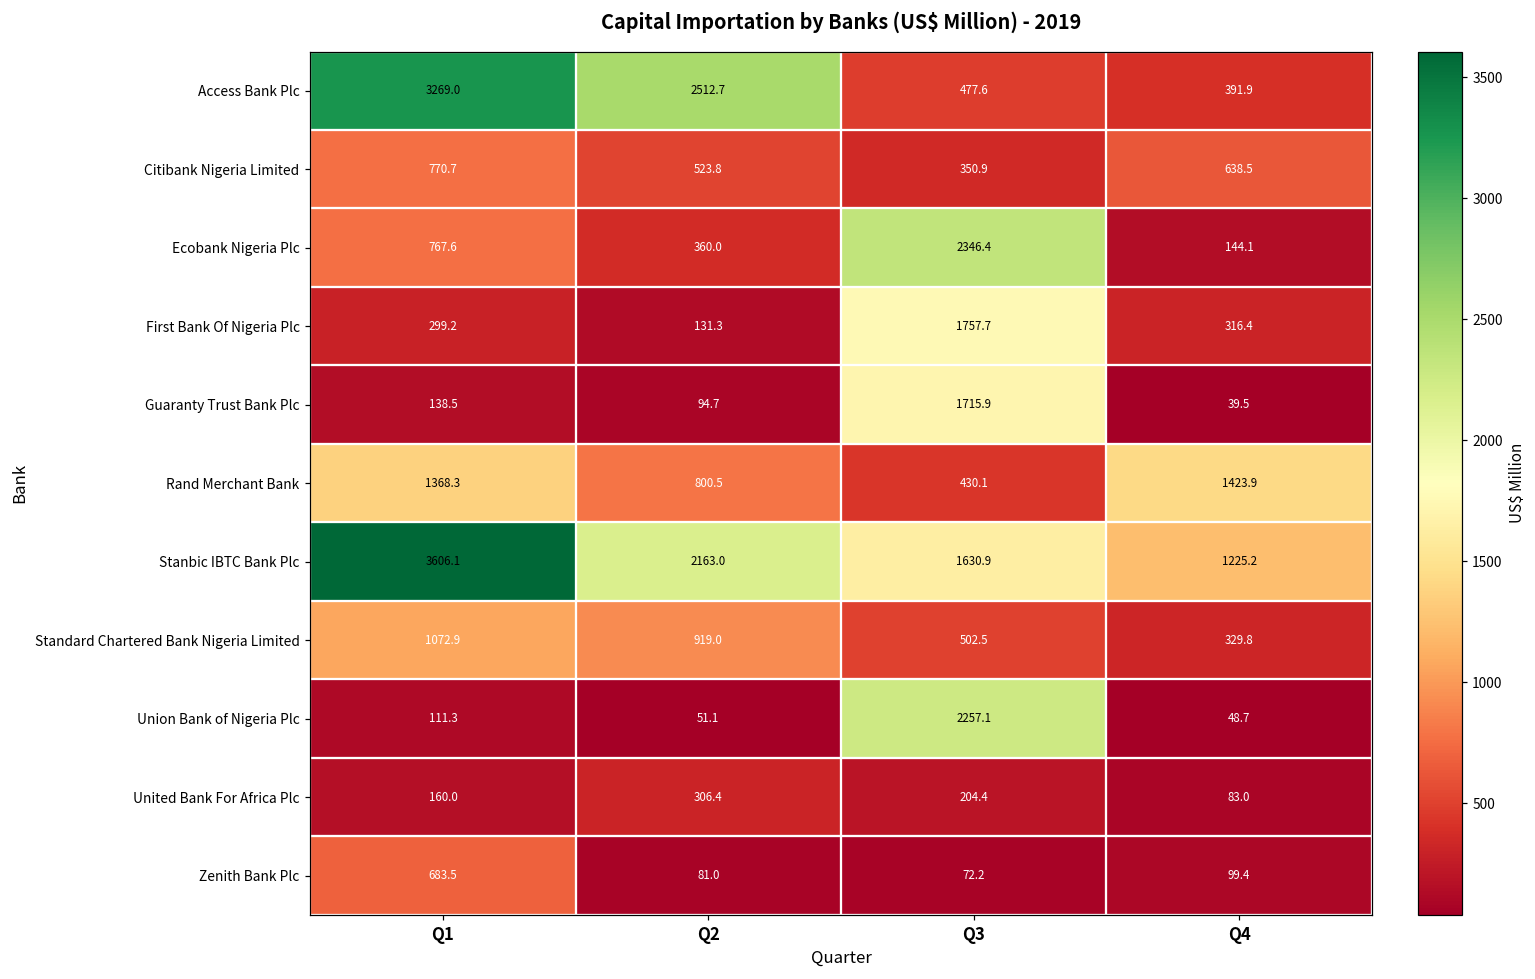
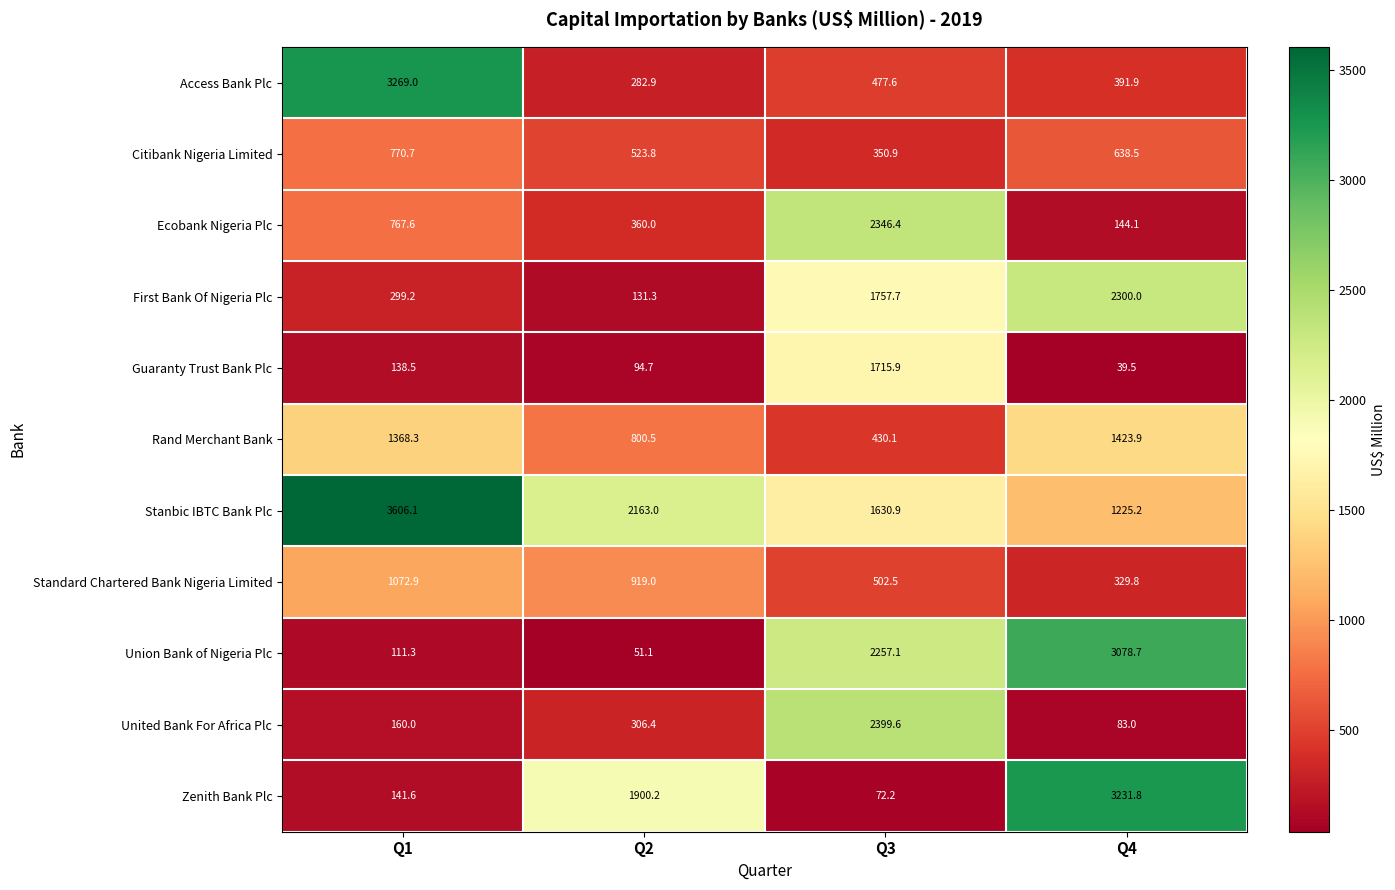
Access Bank Plc, Q2: 2512.7 -> 282.9
First Bank Of Nigeria Plc, Q4: 316.4 -> 2300.0
Union Bank of Nigeria Plc, Q4: 48.7 -> 3078.7
United Bank For Africa Plc, Q3: 204.4 -> 2399.6
Zenith Bank Plc, Q1: 683.5 -> 141.6
Zenith Bank Plc, Q2: 81.0 -> 1900.2
Zenith Bank Plc, Q4: 99.4 -> 3231.8
